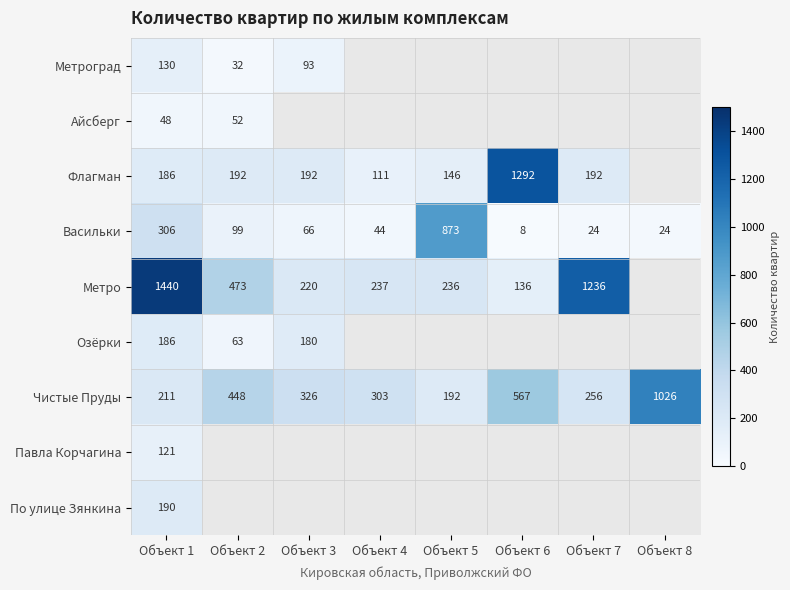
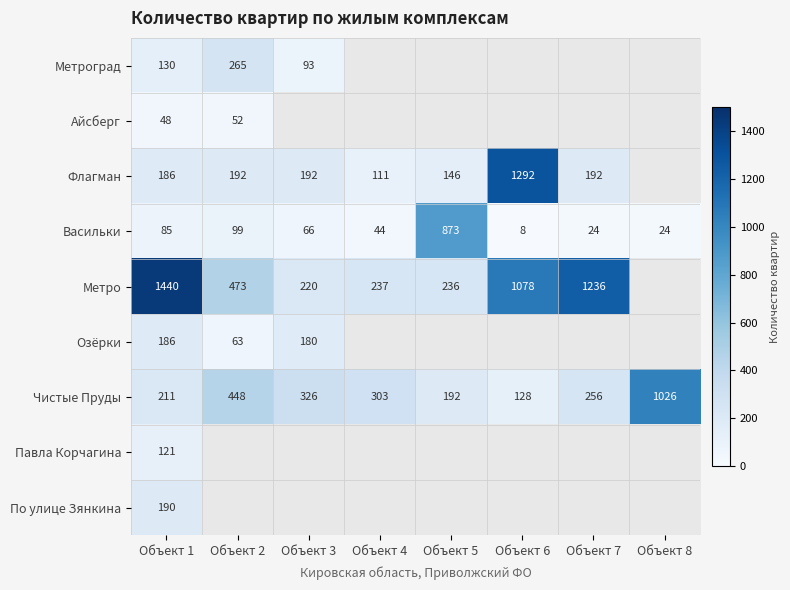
Метроград, Объект 2: 32 -> 265
Васильки, Объект 1: 306 -> 85
Метро, Объект 6: 136 -> 1078
Чистые Пруды, Объект 6: 567 -> 128
